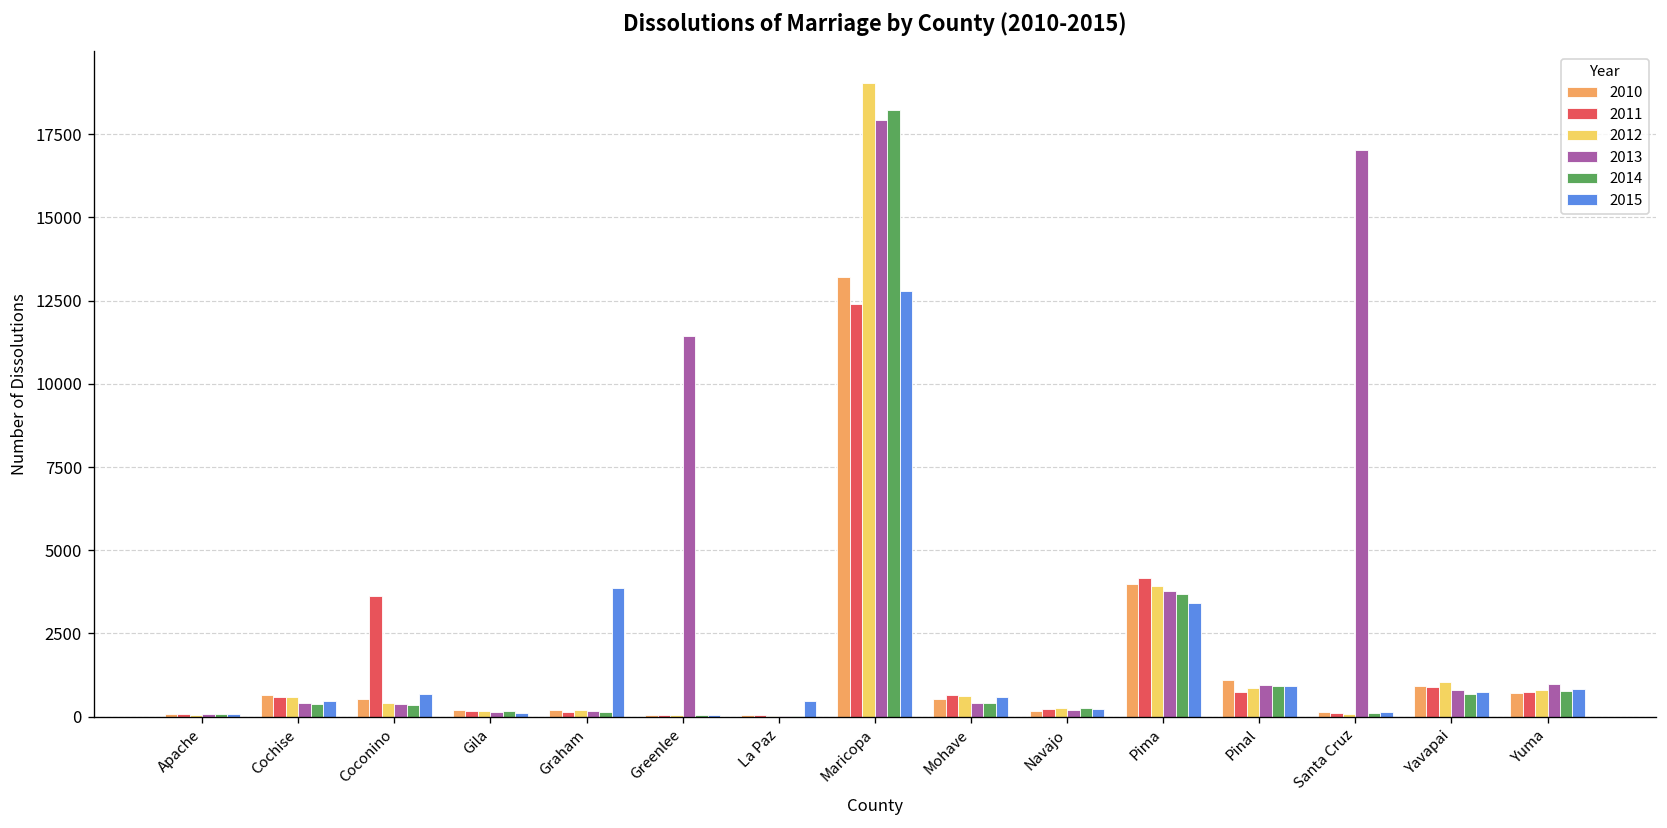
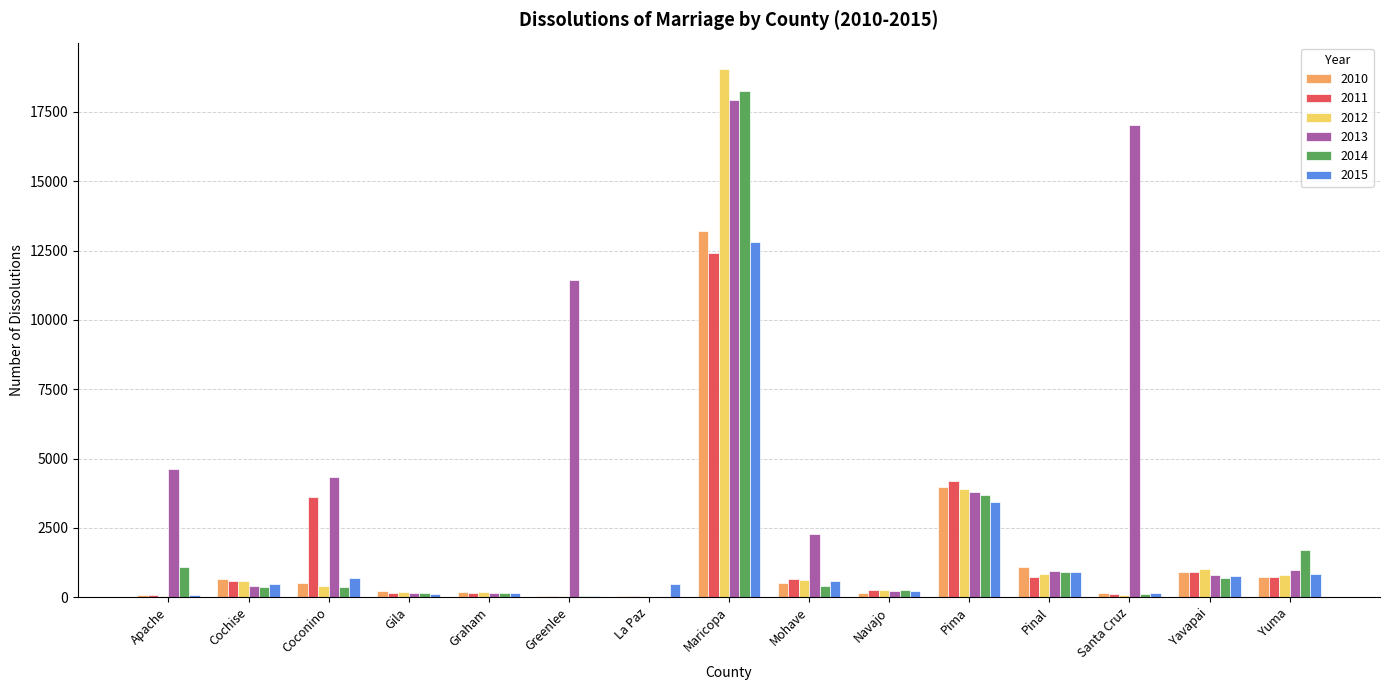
2013, Apache: 100 -> 4600
2014, Apache: 100 -> 1100
2013, Coconino: 400 -> 4300
2015, Graham: 3900 -> 200
2013, Mohave: 400 -> 2300
2014, Yuma: 800 -> 1700
